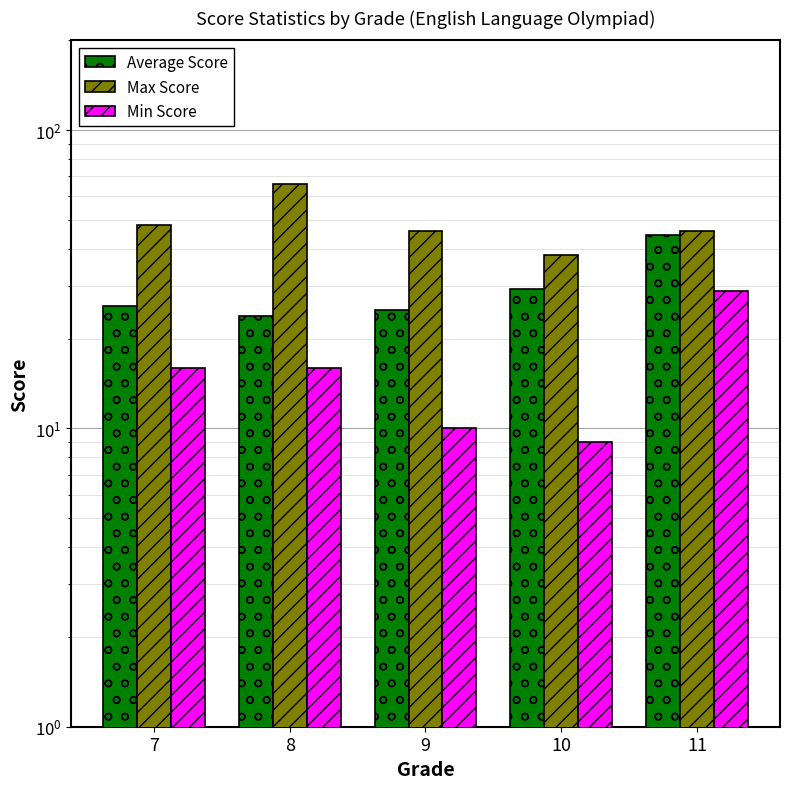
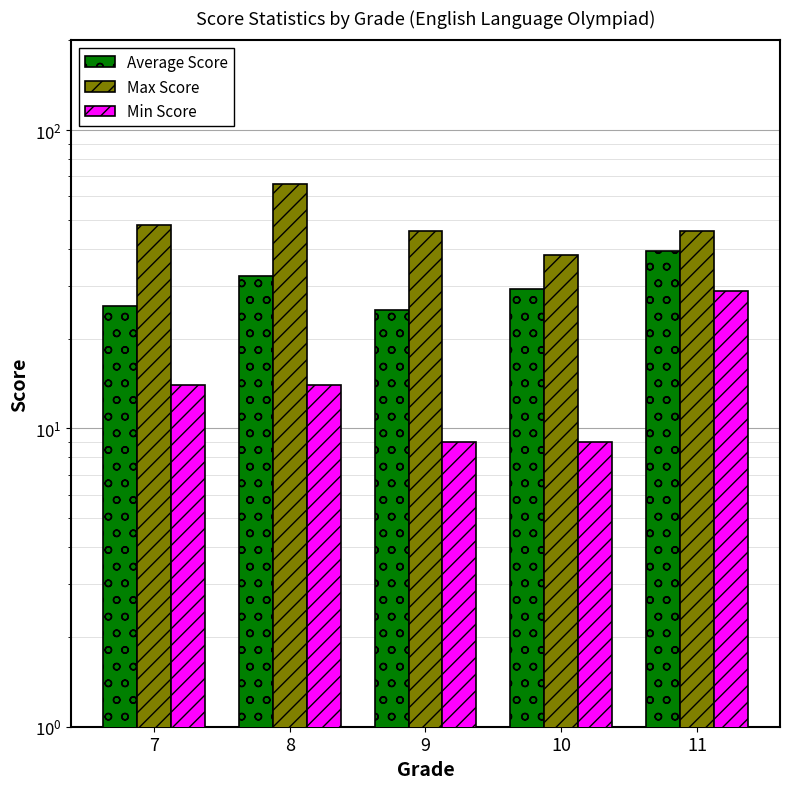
Min Score, 7: 16 -> 14
Average Score, 8: 24 -> 32
Min Score, 8: 16 -> 14
Min Score, 9: 10 -> 9
Average Score, 11: 45 -> 39
